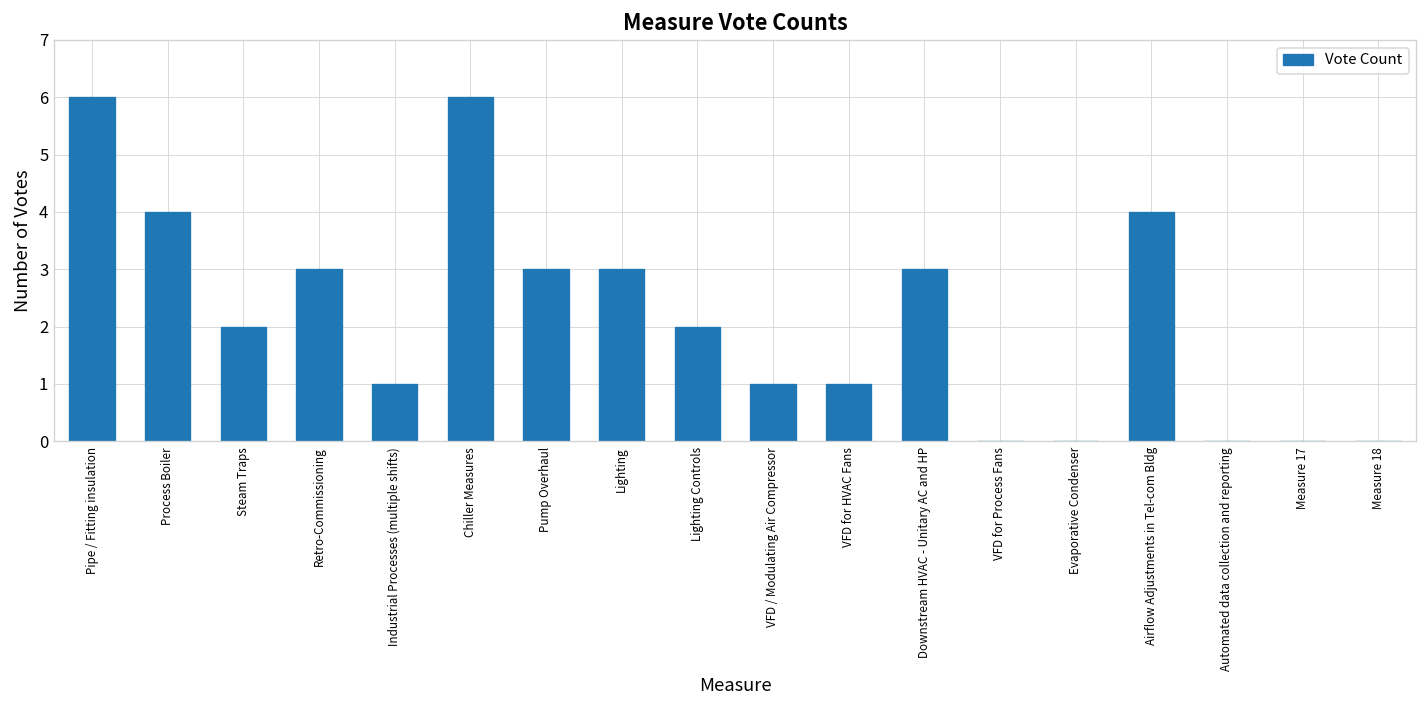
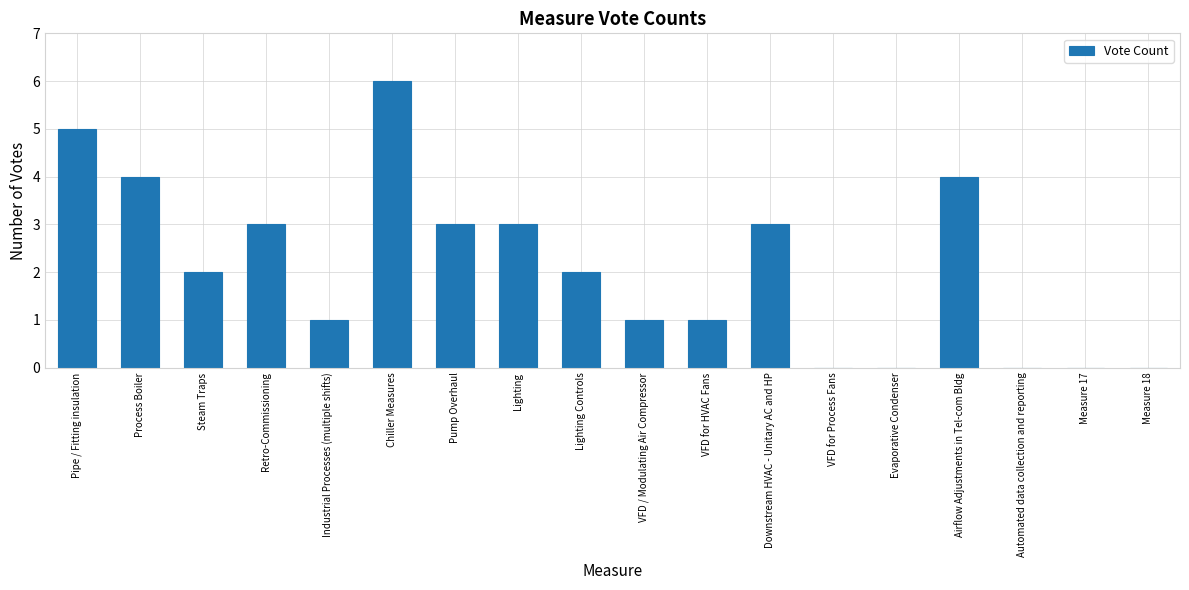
Pipe / Fitting insulation: 6 -> 5
